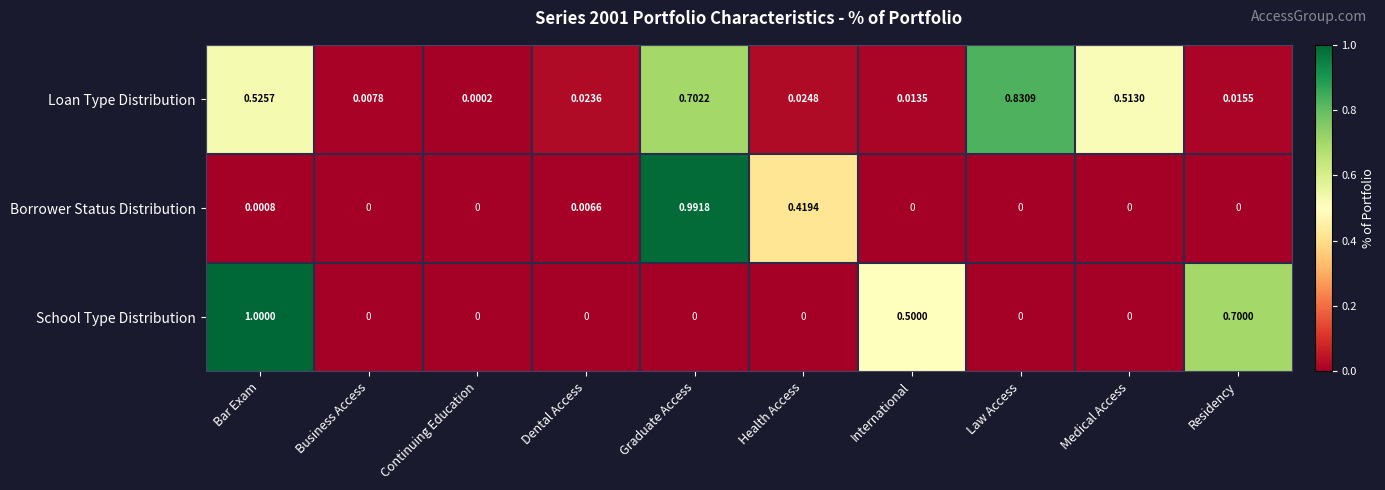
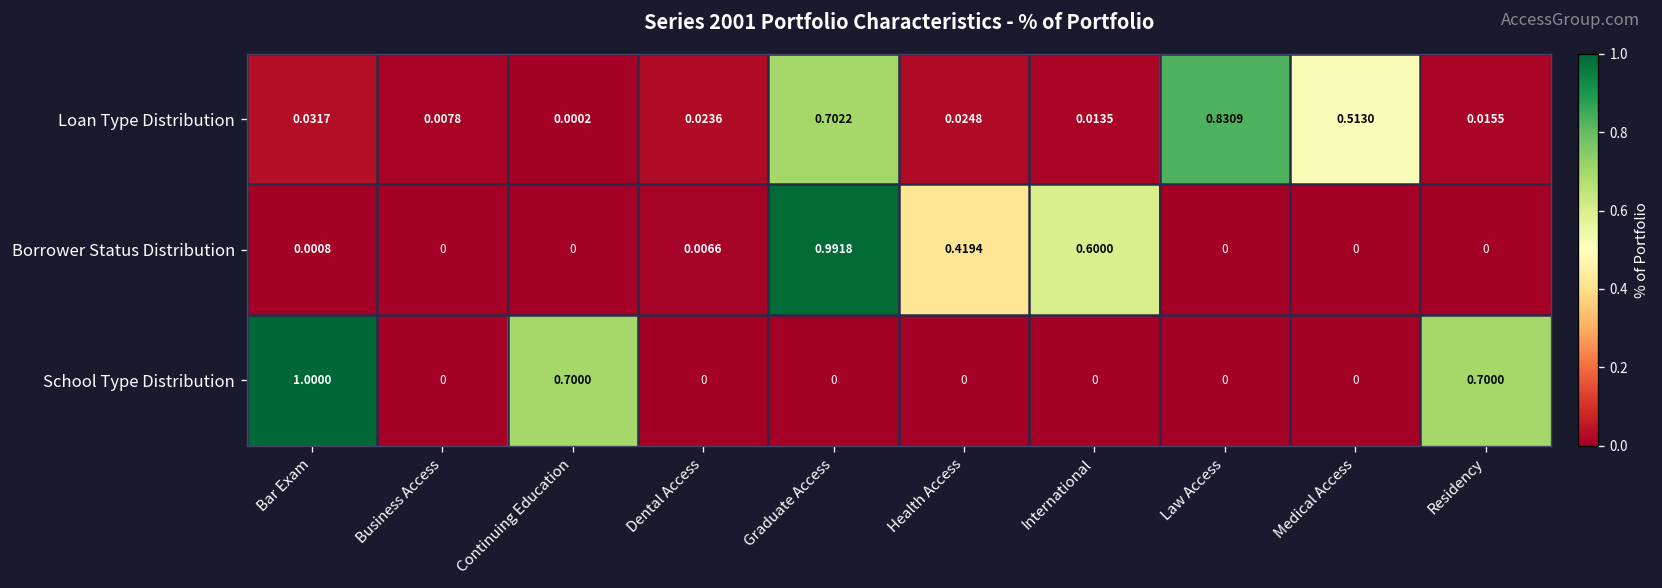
Loan Type Distribution, Bar Exam: 0.5257 -> 0.0317
Borrower Status Distribution, International: 0 -> 0.6000
School Type Distribution, Continuing Education: 0 -> 0.7000
School Type Distribution, International: 0.5000 -> 0
